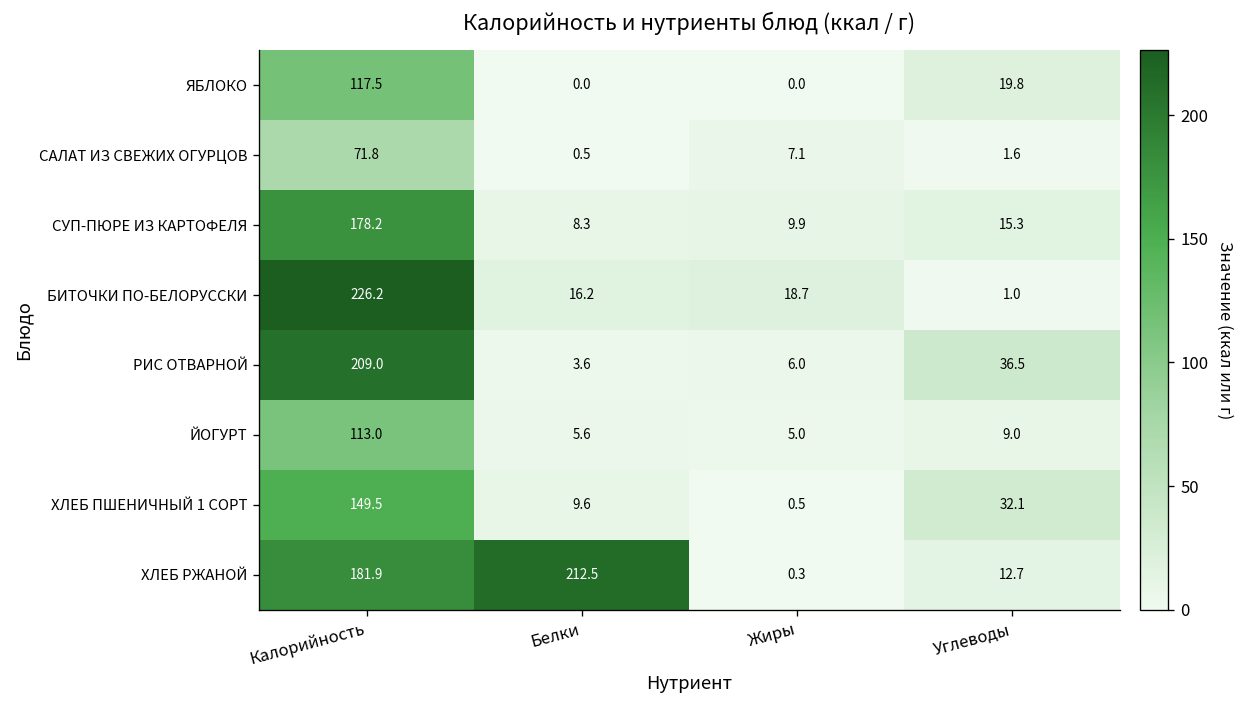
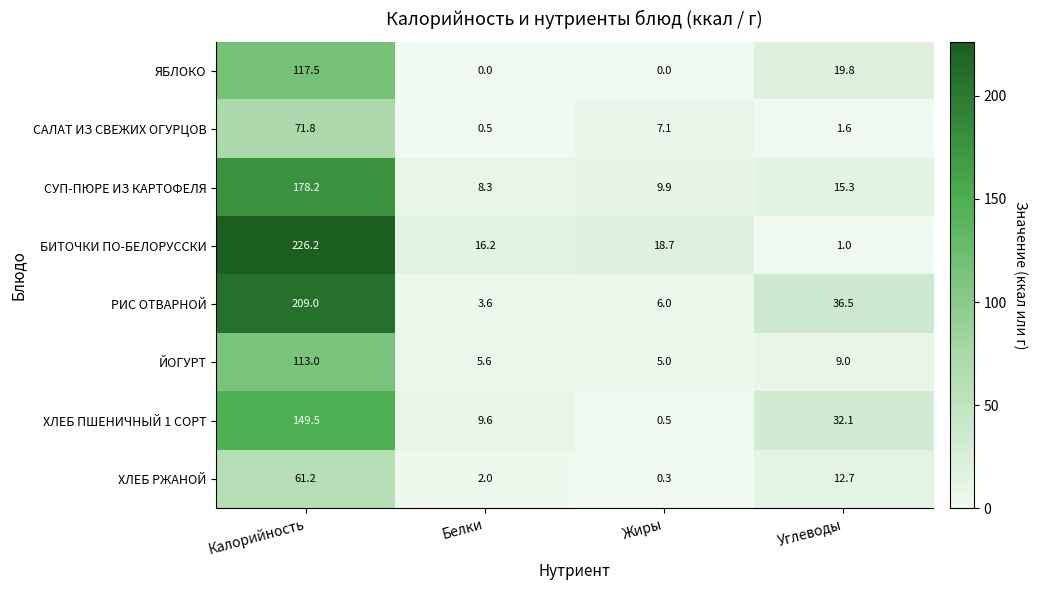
ХЛЕБ РЖАНОЙ, Калорийность: 181.9 -> 61.2
ХЛЕБ РЖАНОЙ, Белки: 212.5 -> 2.0
